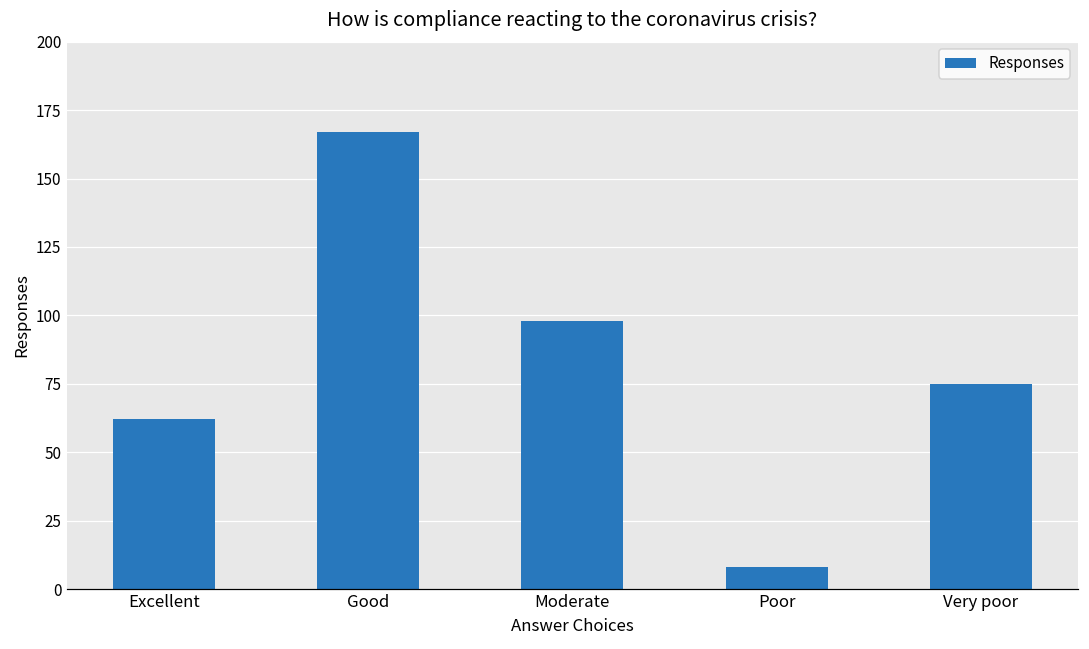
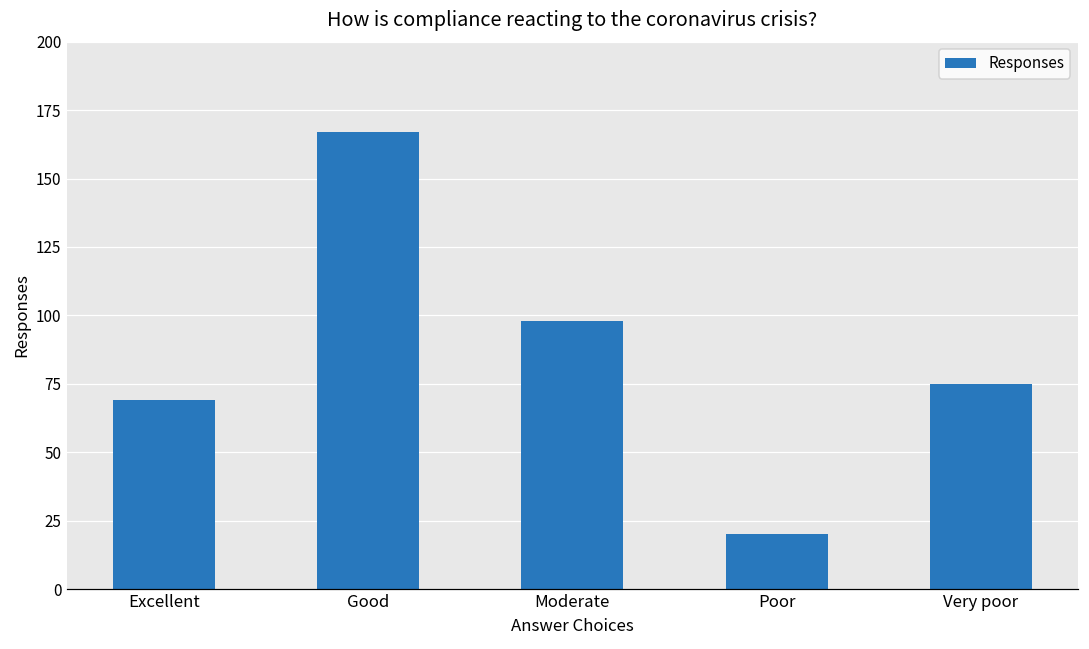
Excellent: 62 -> 69
Poor: 8 -> 20
